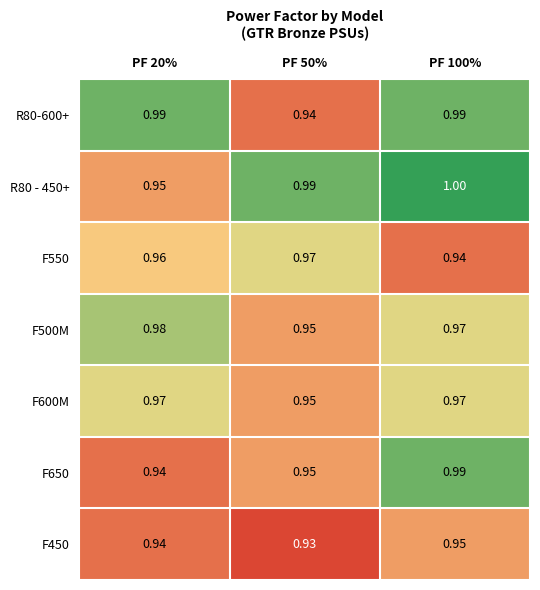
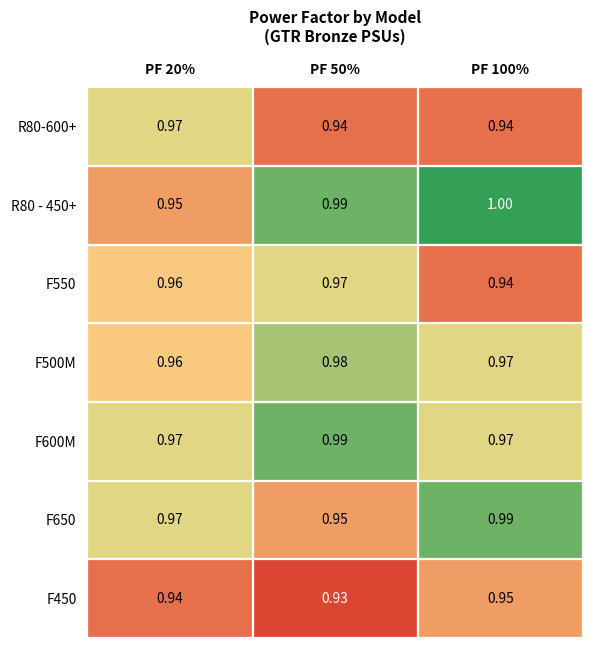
R80-600+, PF 20%: 0.99 -> 0.97
R80-600+, PF 100%: 0.99 -> 0.94
F500M, PF 20%: 0.98 -> 0.96
F500M, PF 50%: 0.95 -> 0.98
F600M, PF 50%: 0.95 -> 0.99
F650, PF 20%: 0.94 -> 0.97
